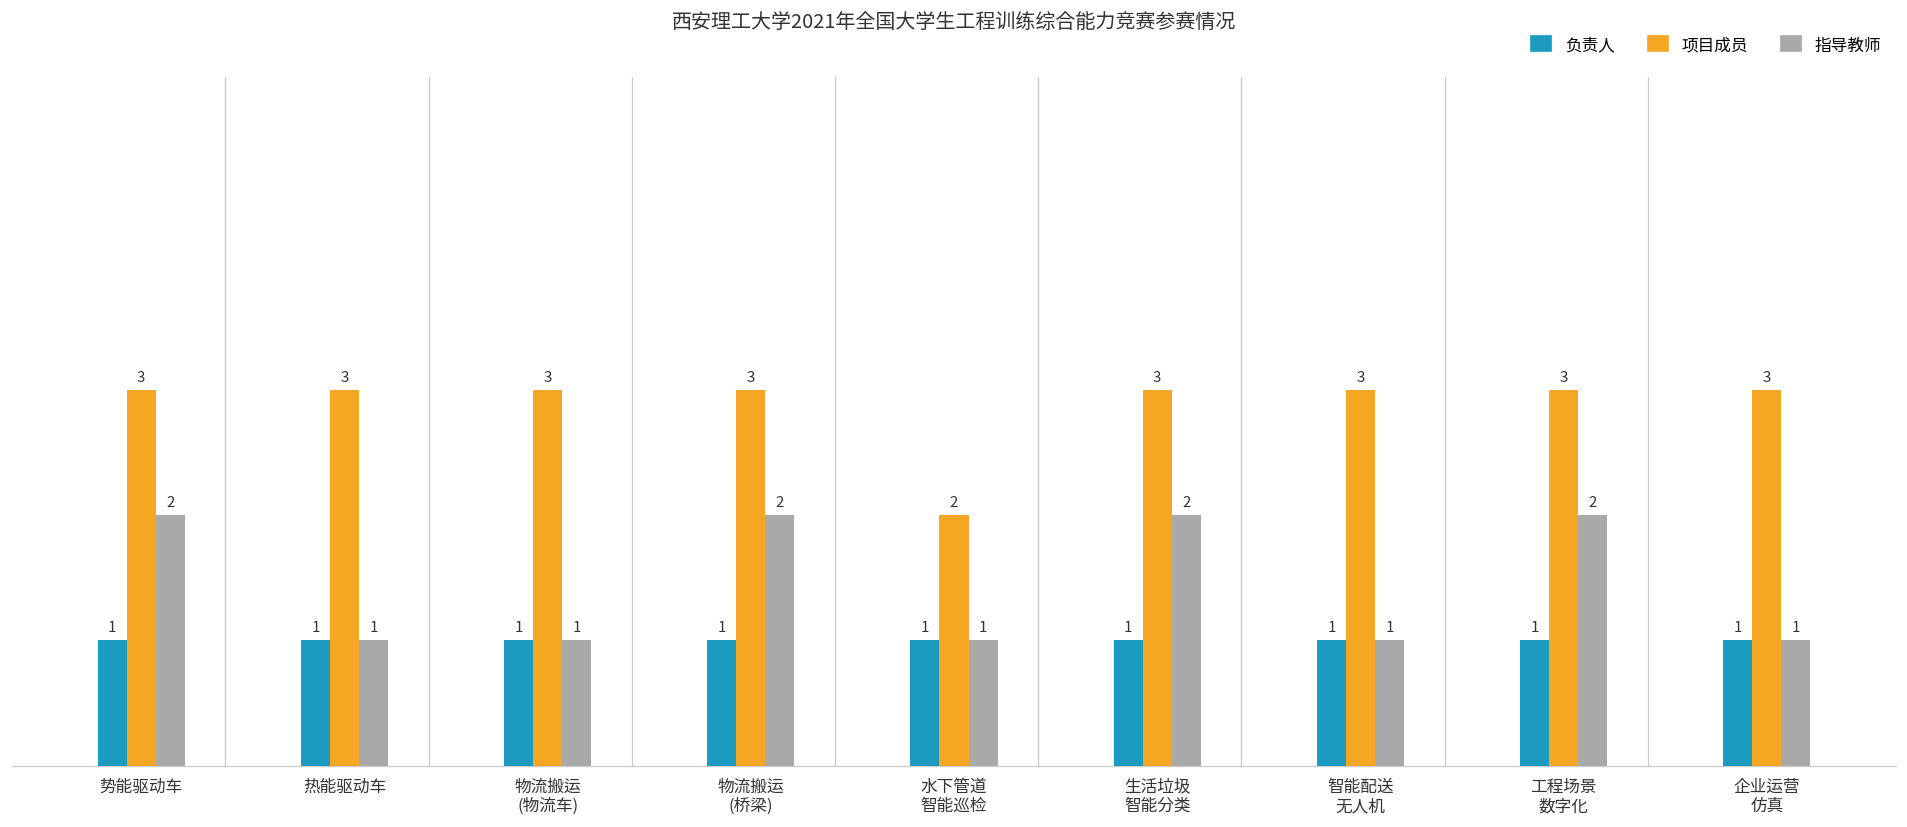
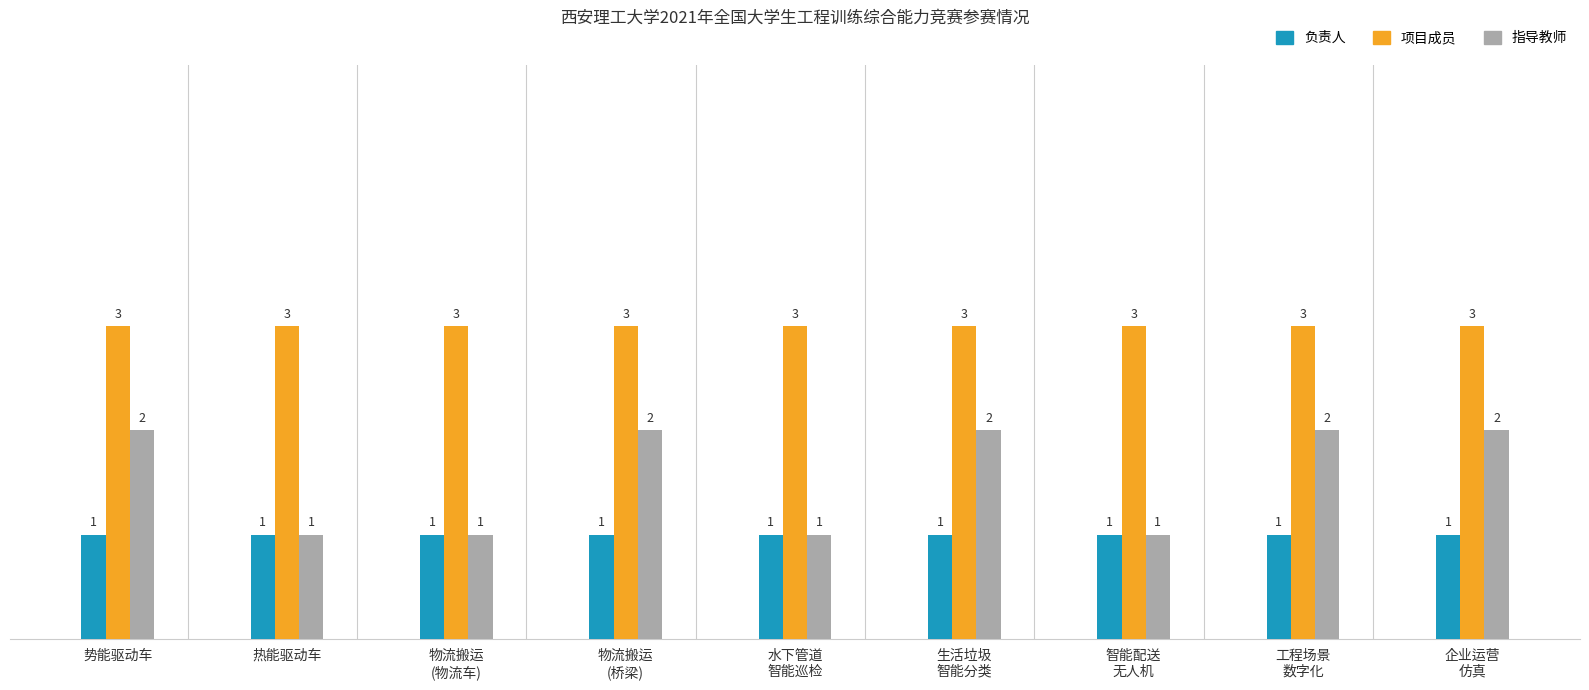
项目成员, 水下管道 智能巡检: 2 -> 3
指导教师, 企业运营 仿真: 1 -> 2
